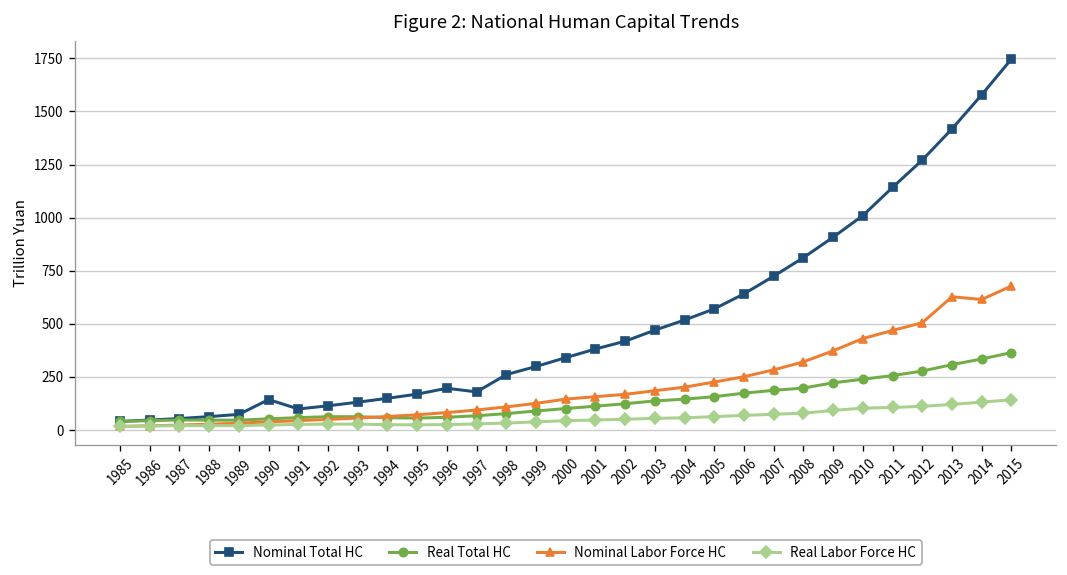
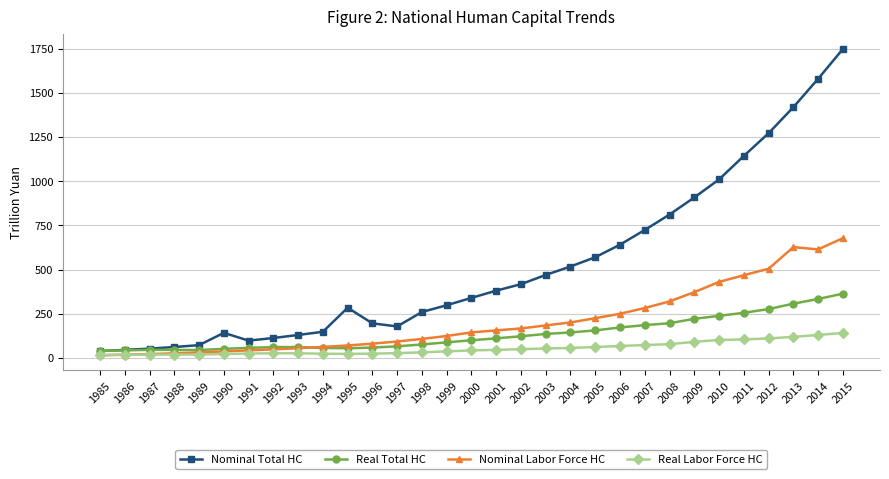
Nominal Total HC, 1995: 170 -> 280
